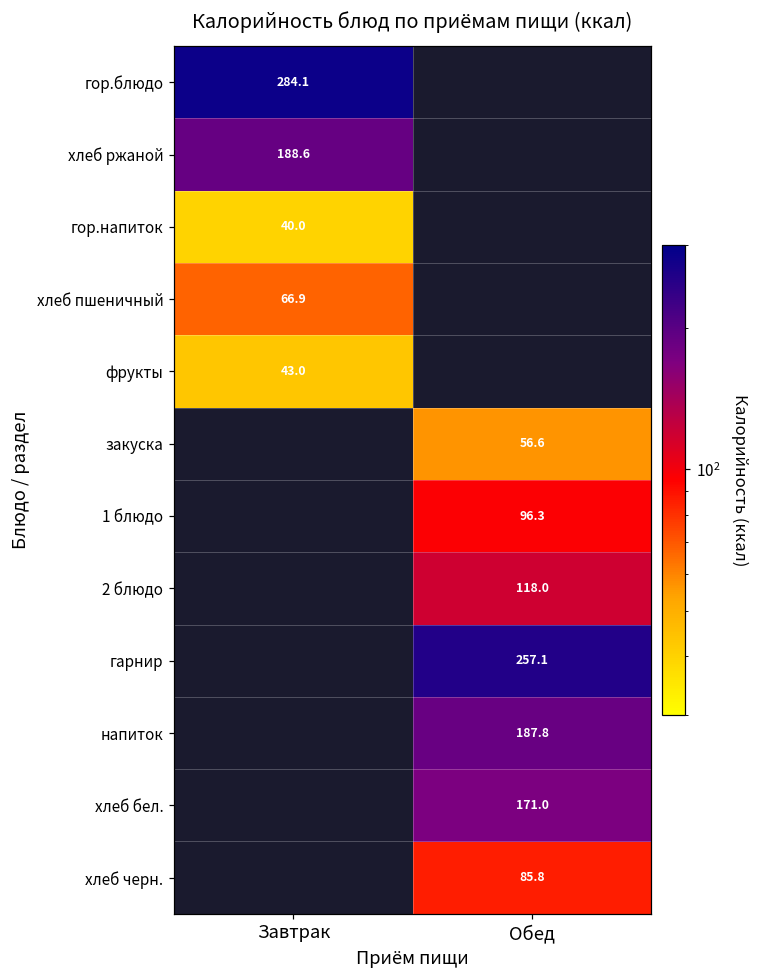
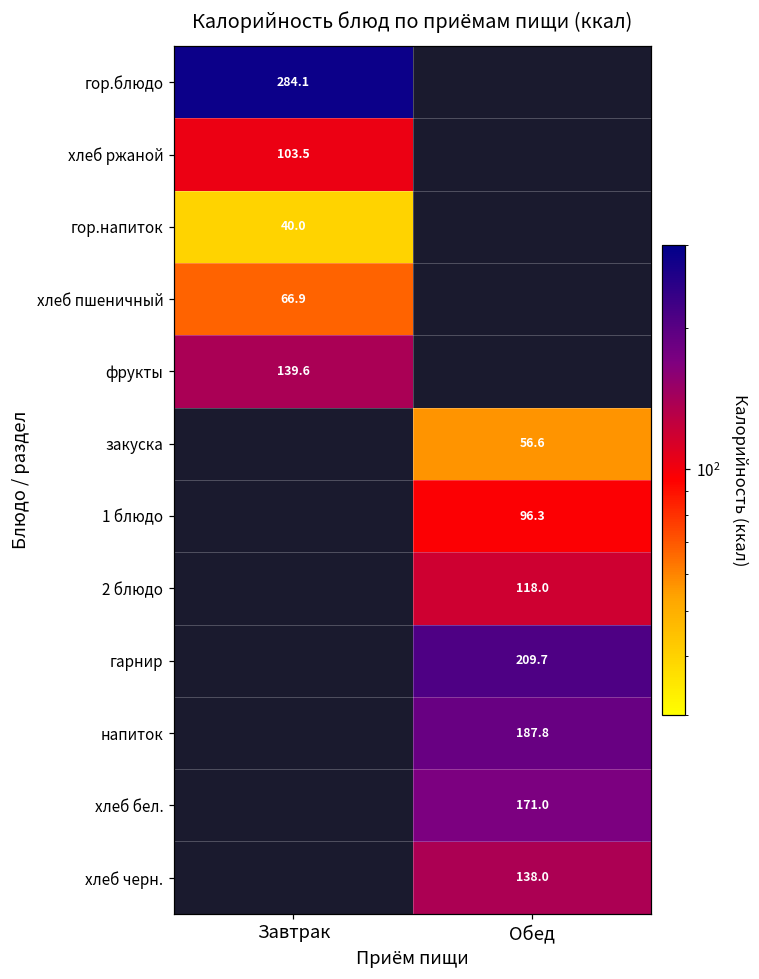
хлеб ржаной, Завтрак: 188.6 -> 103.5
фрукты, Завтрак: 43.0 -> 139.6
гарнир, Обед: 257.1 -> 209.7
хлеб черн., Обед: 85.8 -> 138.0
